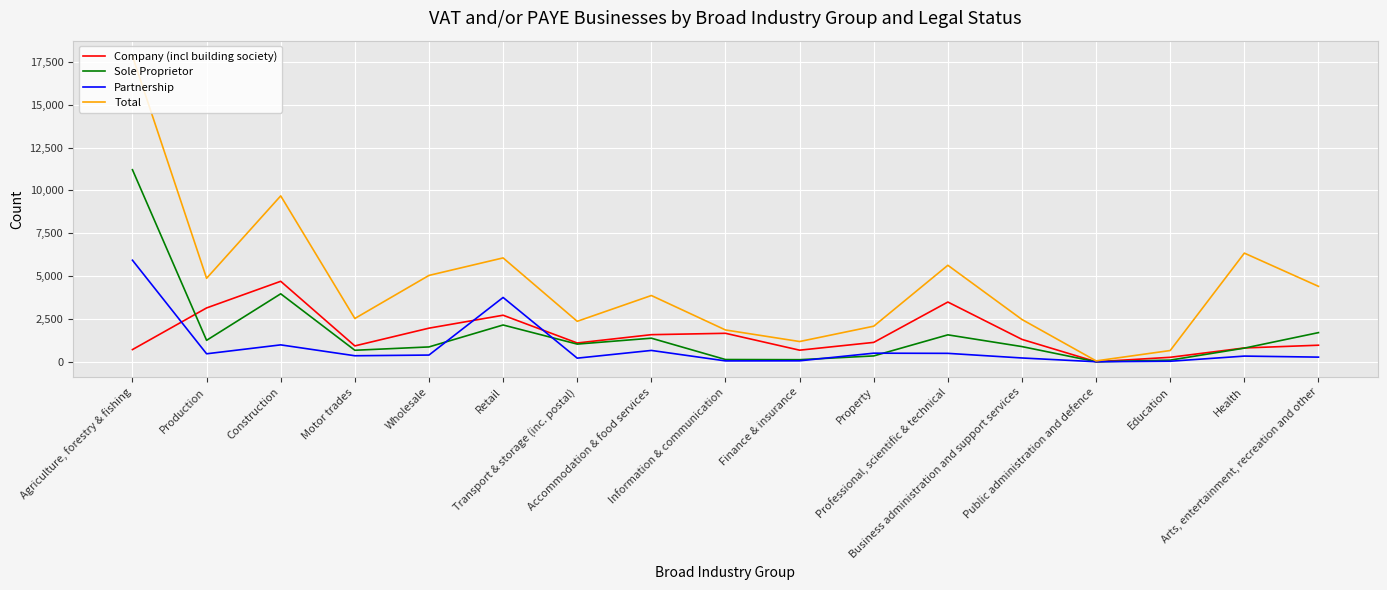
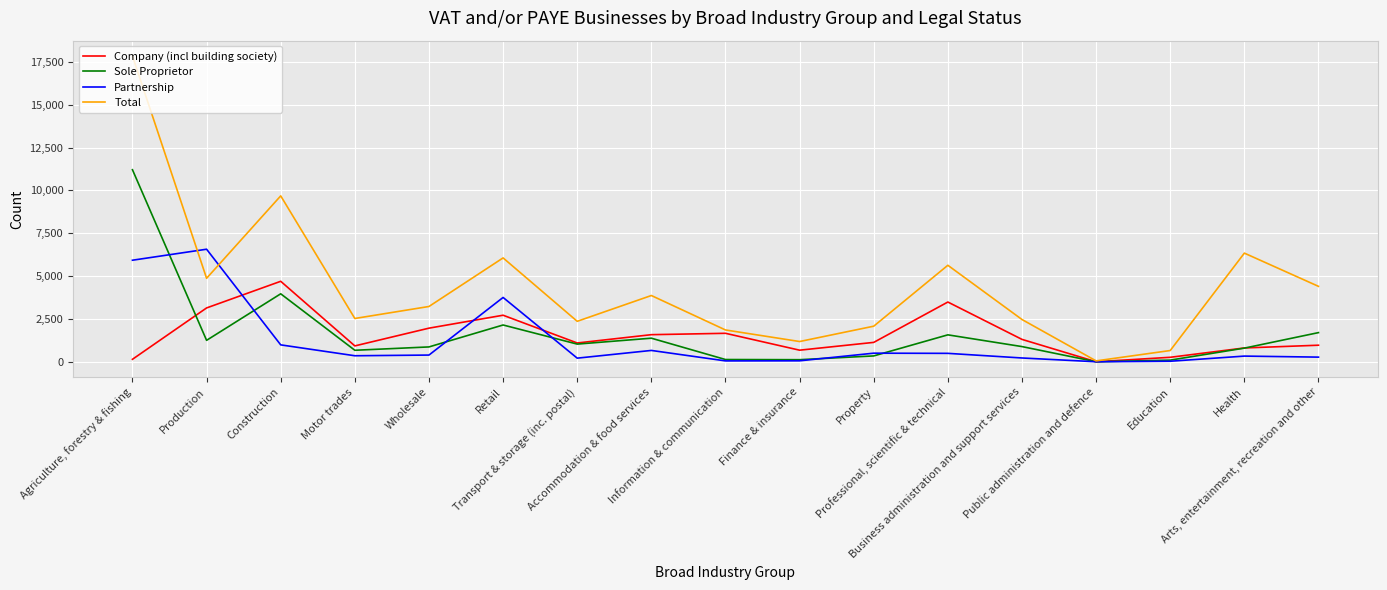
Company (incl building society), Agriculture, forestry & fishing: 700 -> 100
Partnership, Production: 500 -> 6,600
Total, Wholesale: 5,000 -> 3,200
